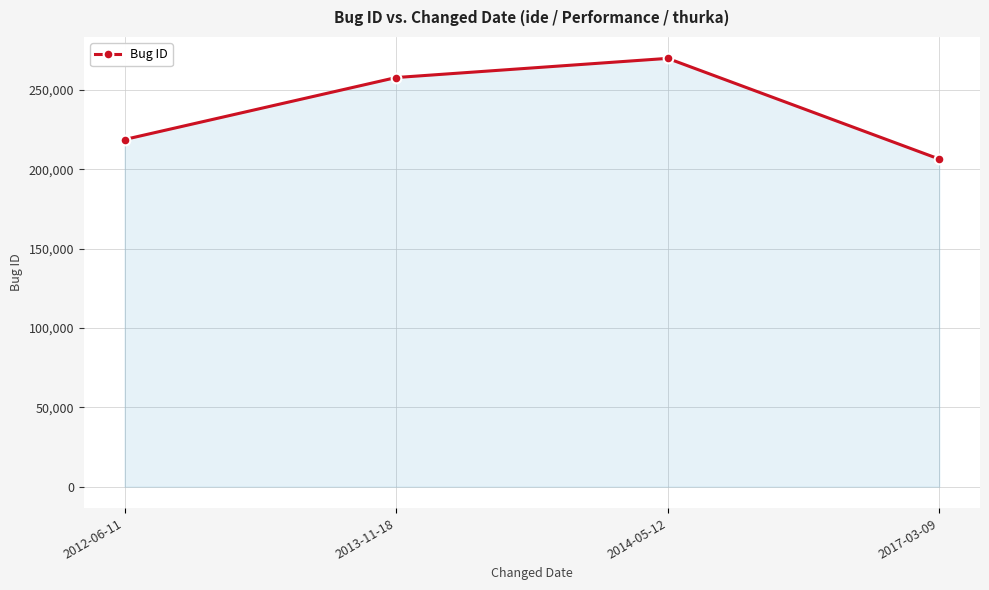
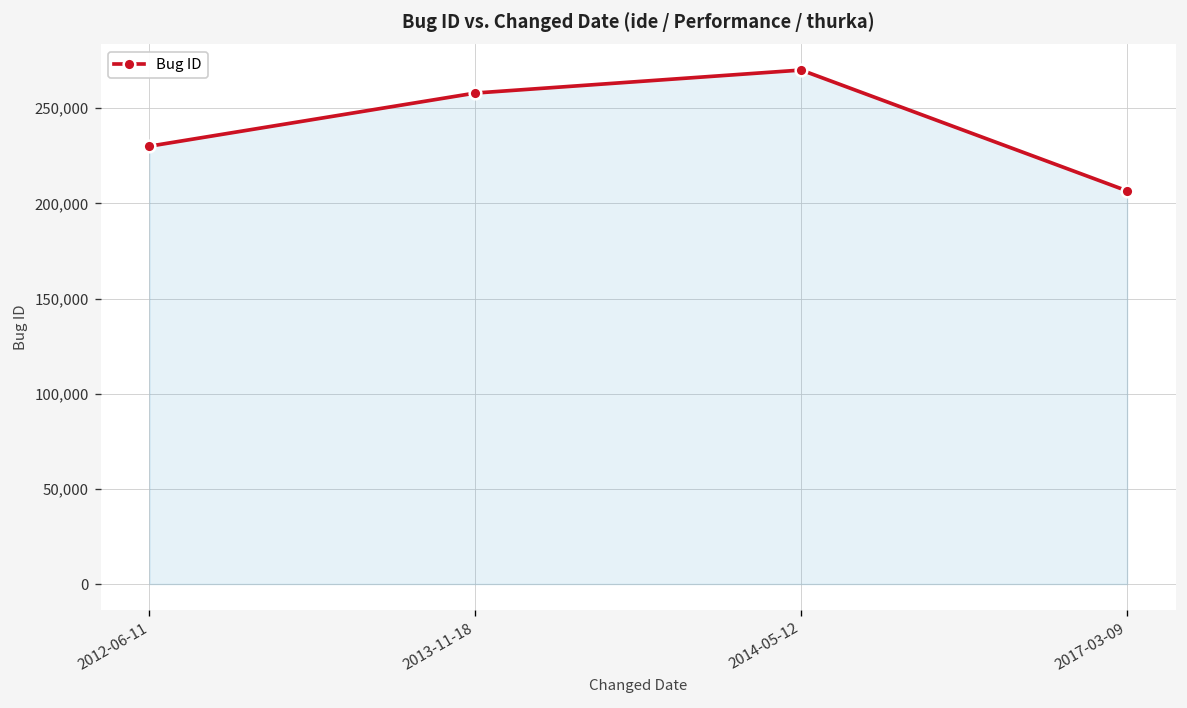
2012-06-11: 219,000 -> 230,000
